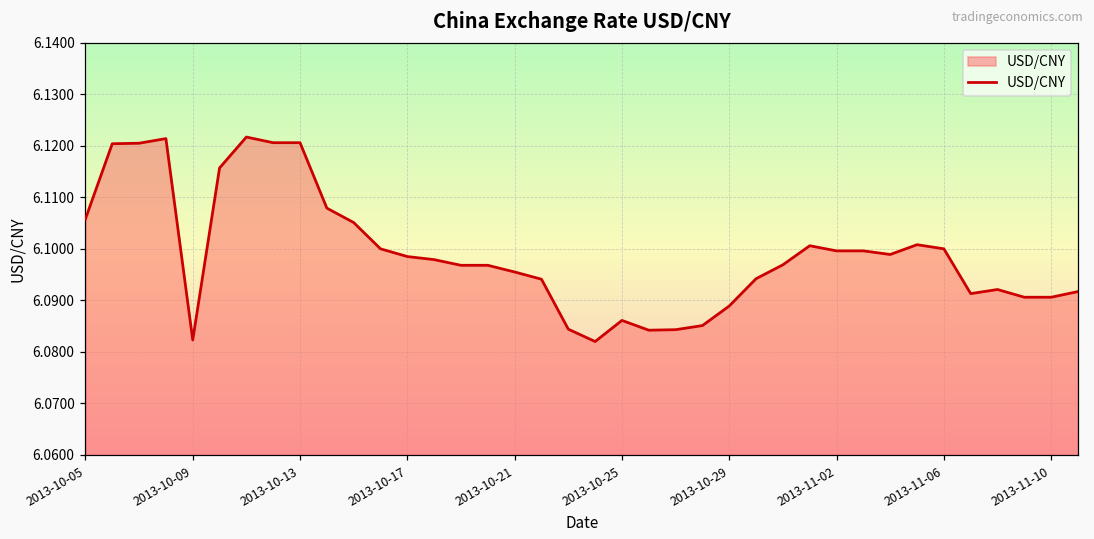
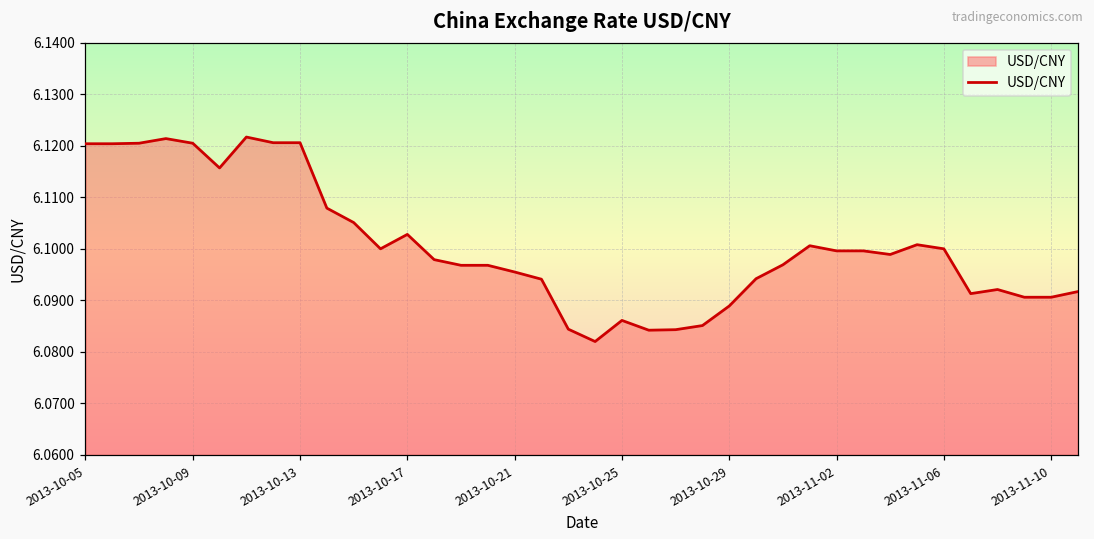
2013-10-05: 6.106 -> 6.120
2013-10-09: 6.082 -> 6.121
2013-10-17: 6.099 -> 6.103
